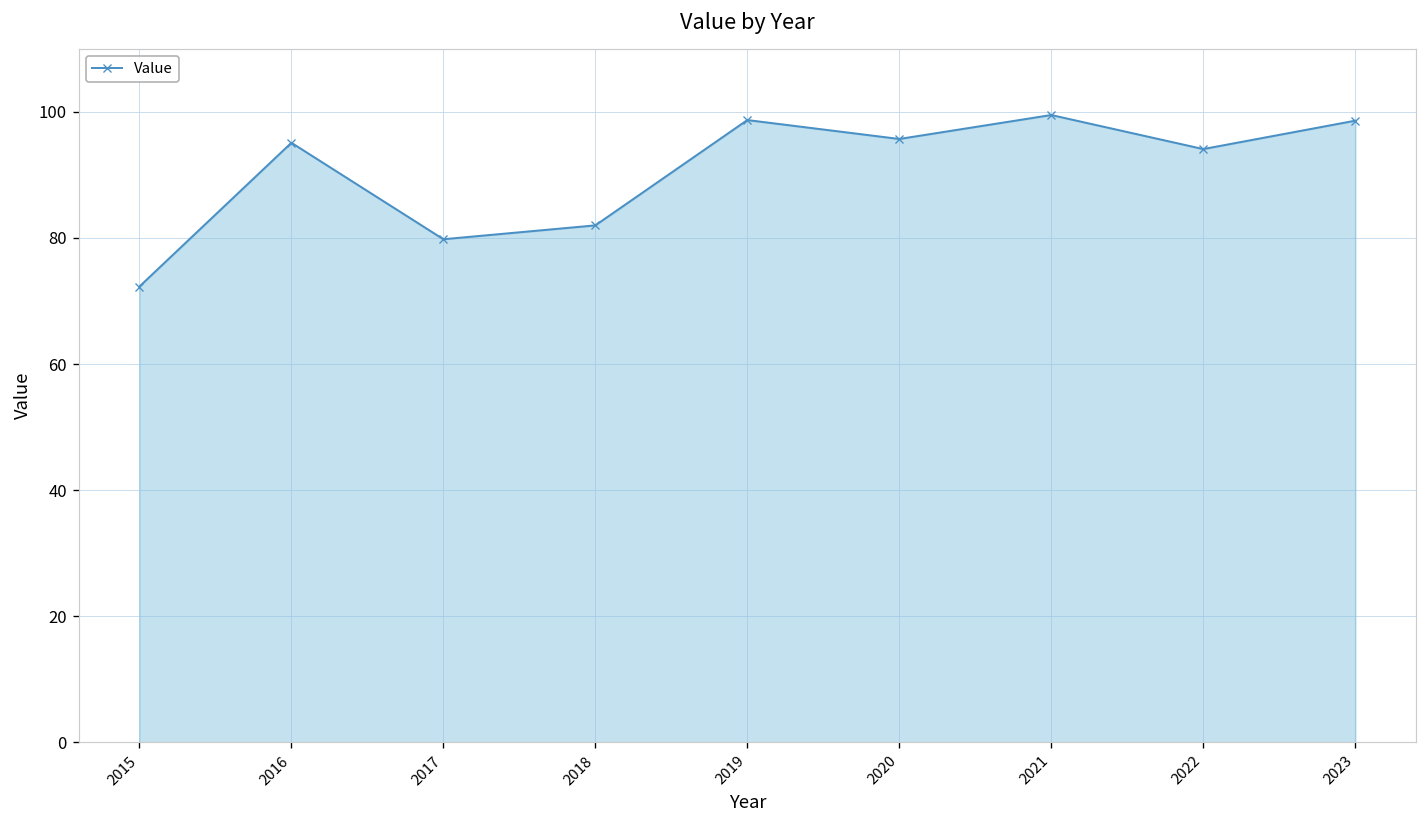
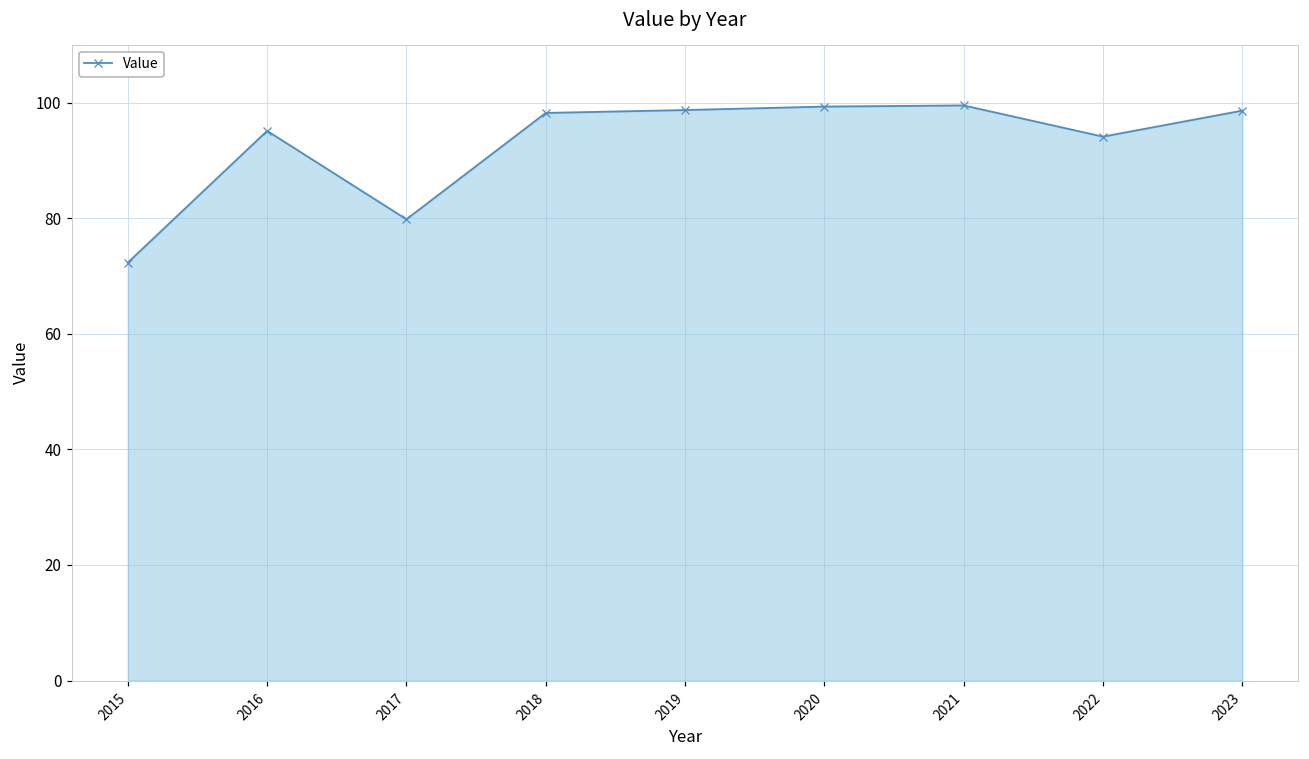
2018: 82 -> 98
2020: 96 -> 99
